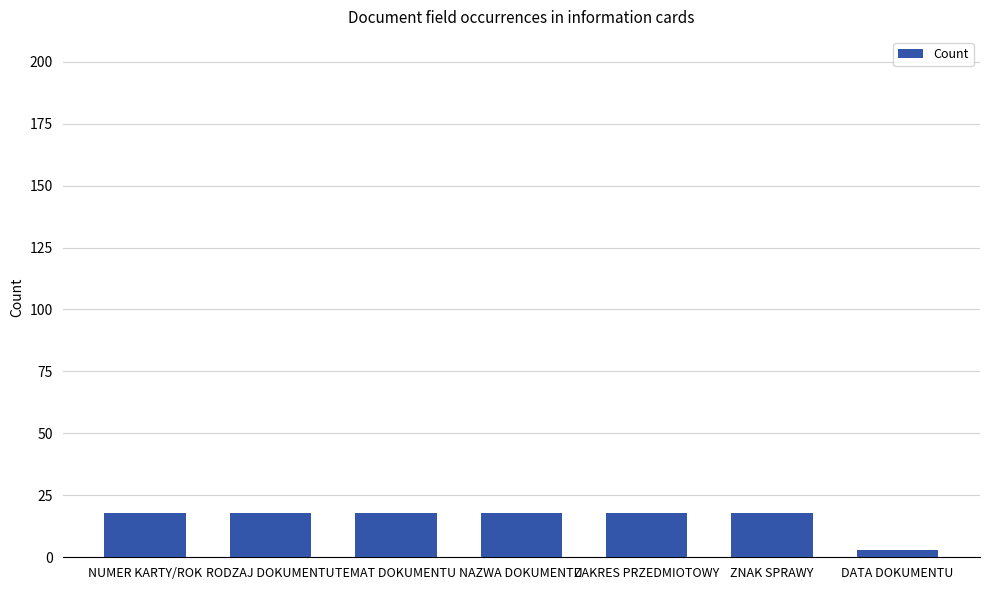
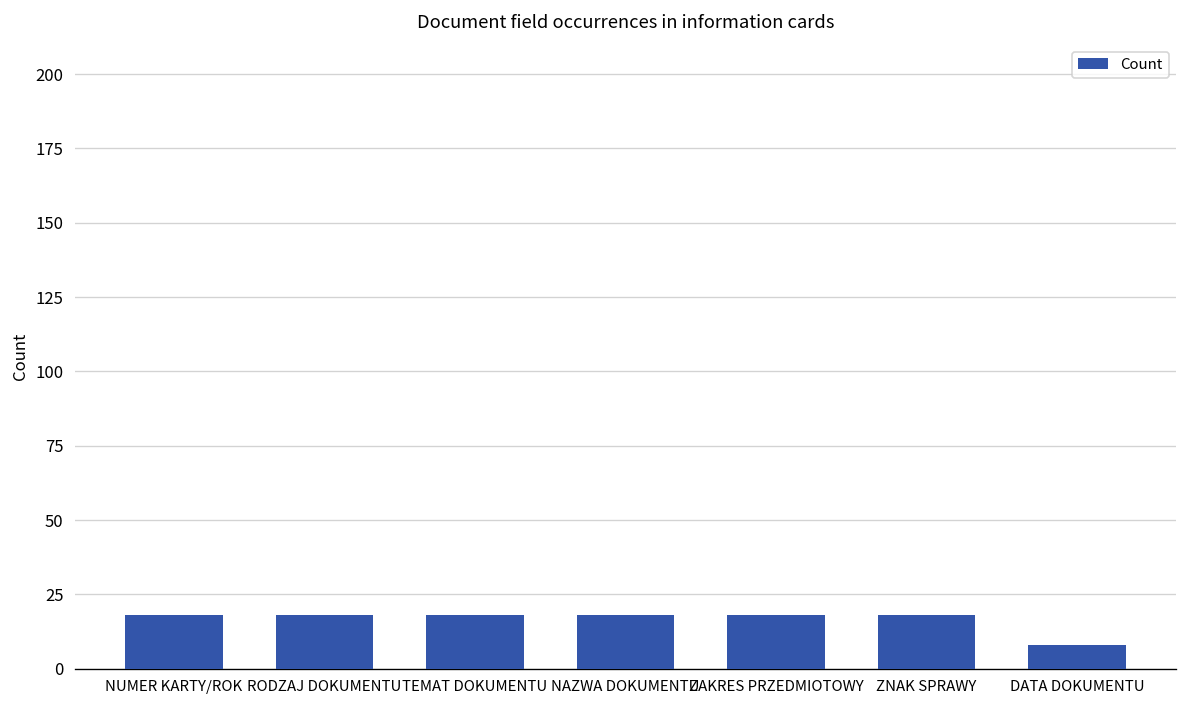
DATA DOKUMENTU: 3 -> 8
